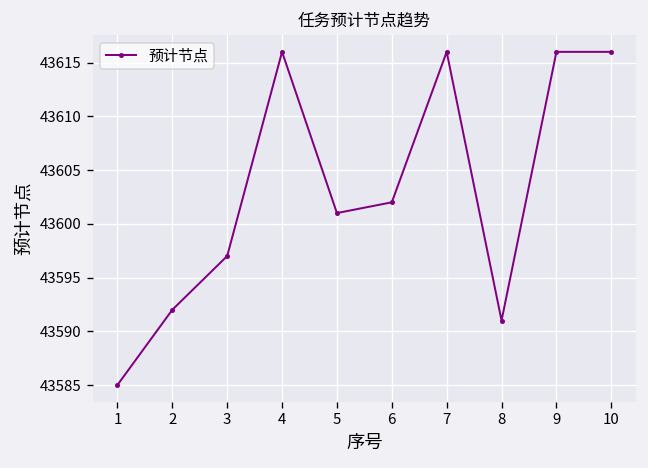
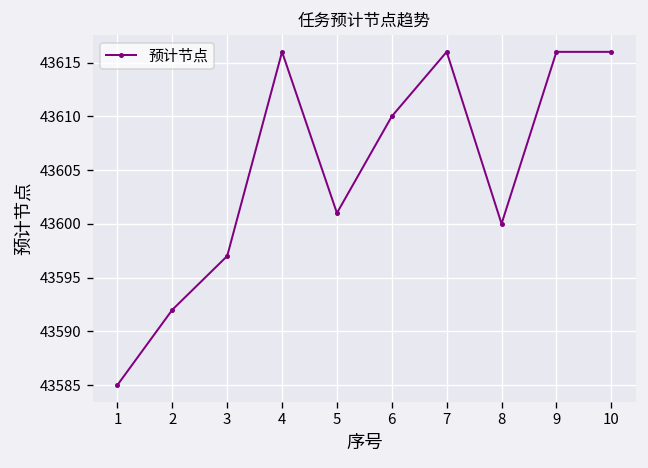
6: 43602 -> 43610
8: 43591 -> 43600
